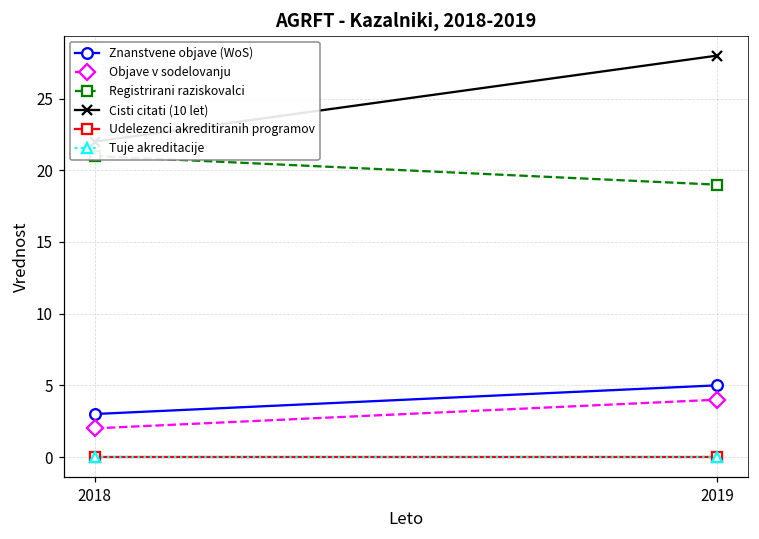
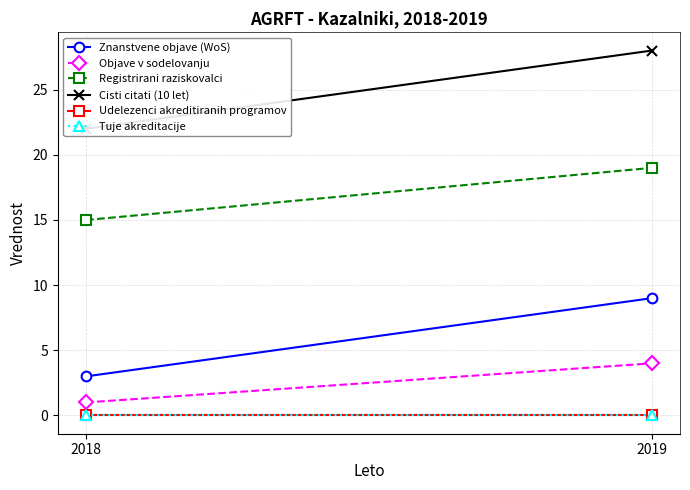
Objave v sodelovanju, 2018: 2 -> 1
Registrirani raziskovalci, 2018: 21 -> 15
Znanstvene objave (WoS), 2019: 5 -> 9
